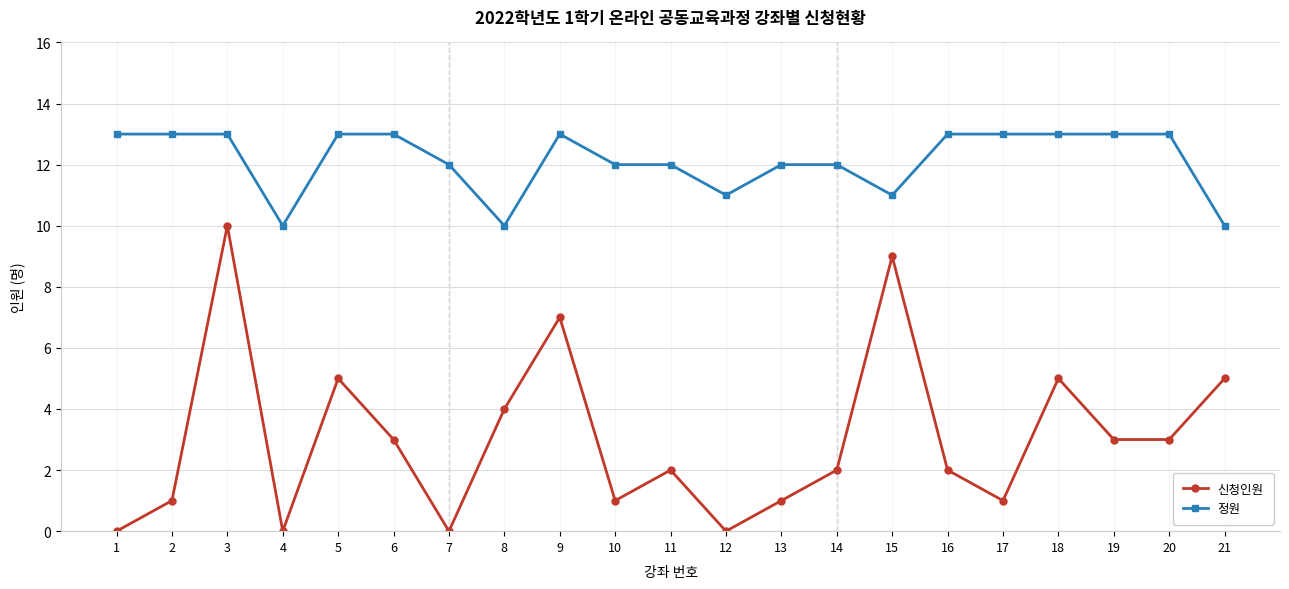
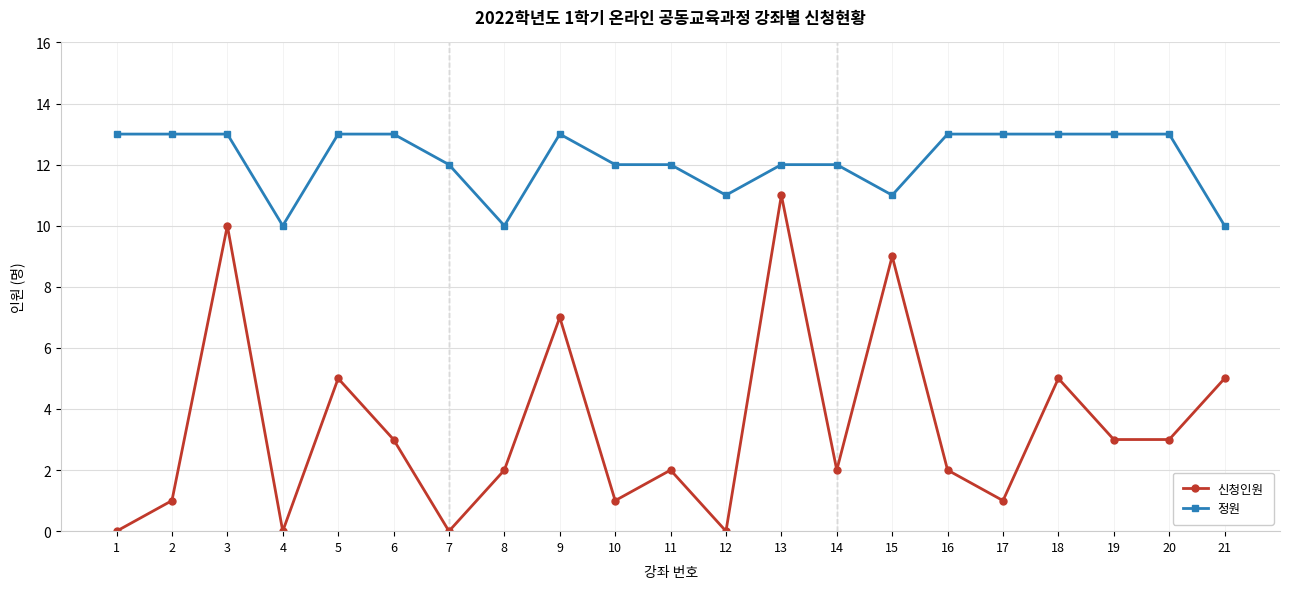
신청인원, 8: 4 -> 2
신청인원, 13: 1 -> 11
